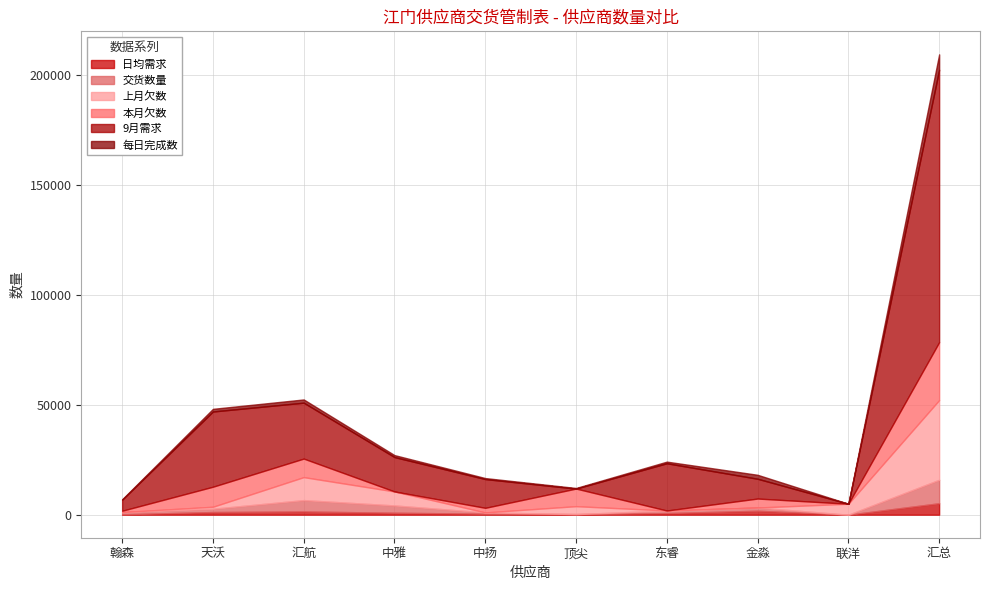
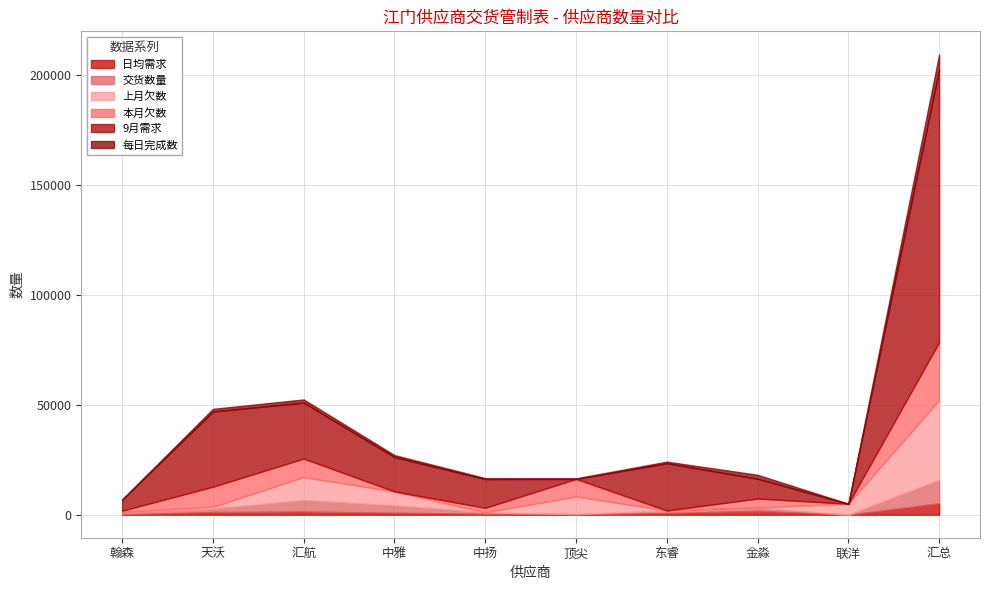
上月欠数, 顶尖: 4000 -> 8000
